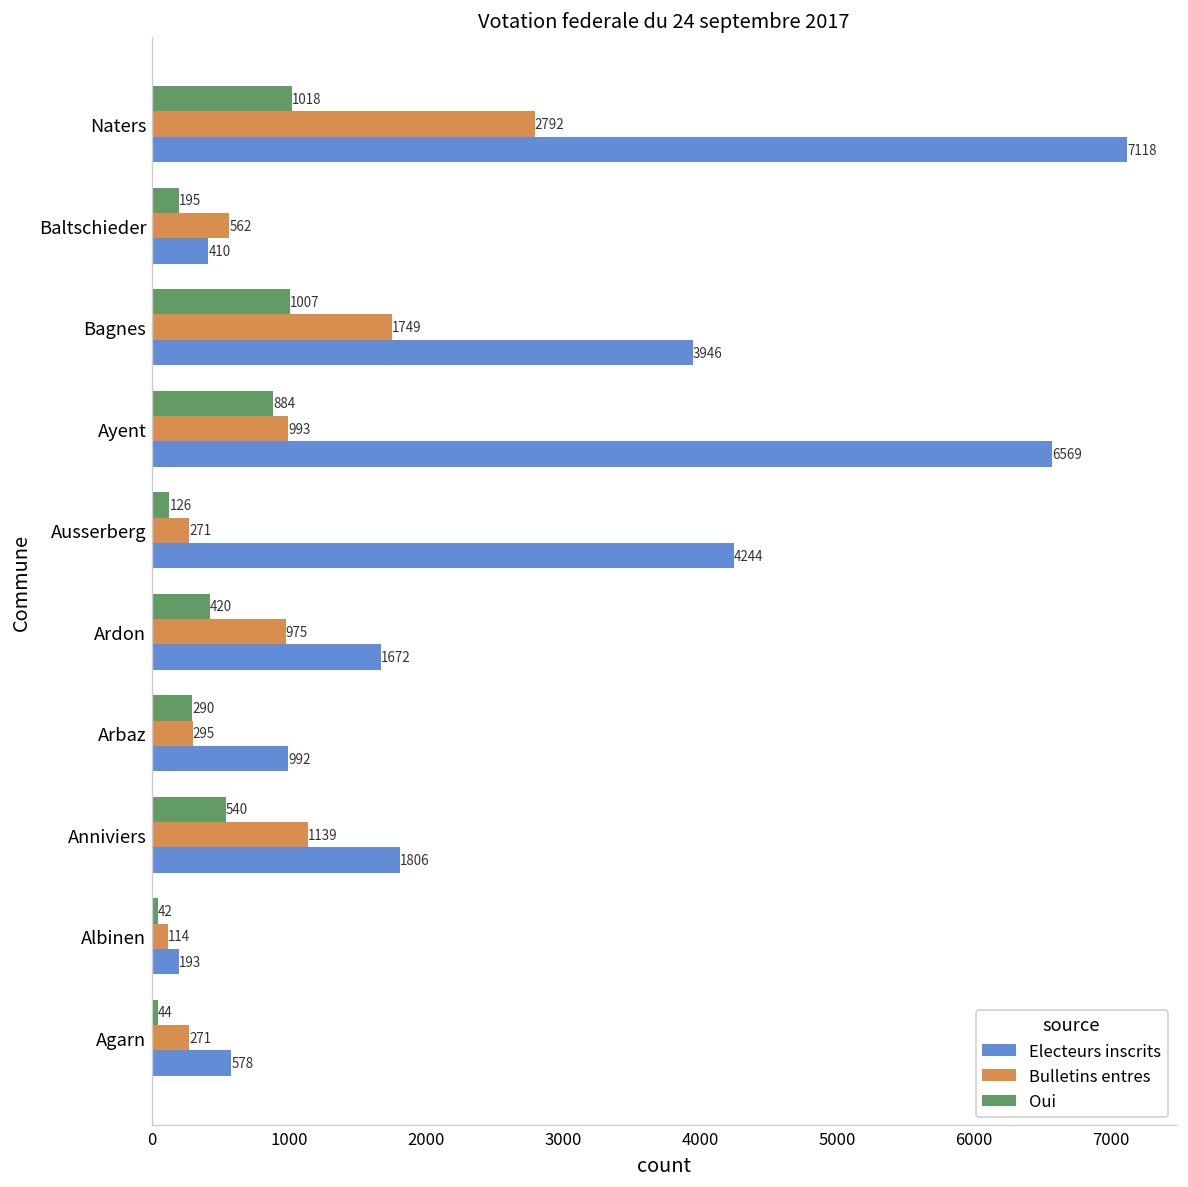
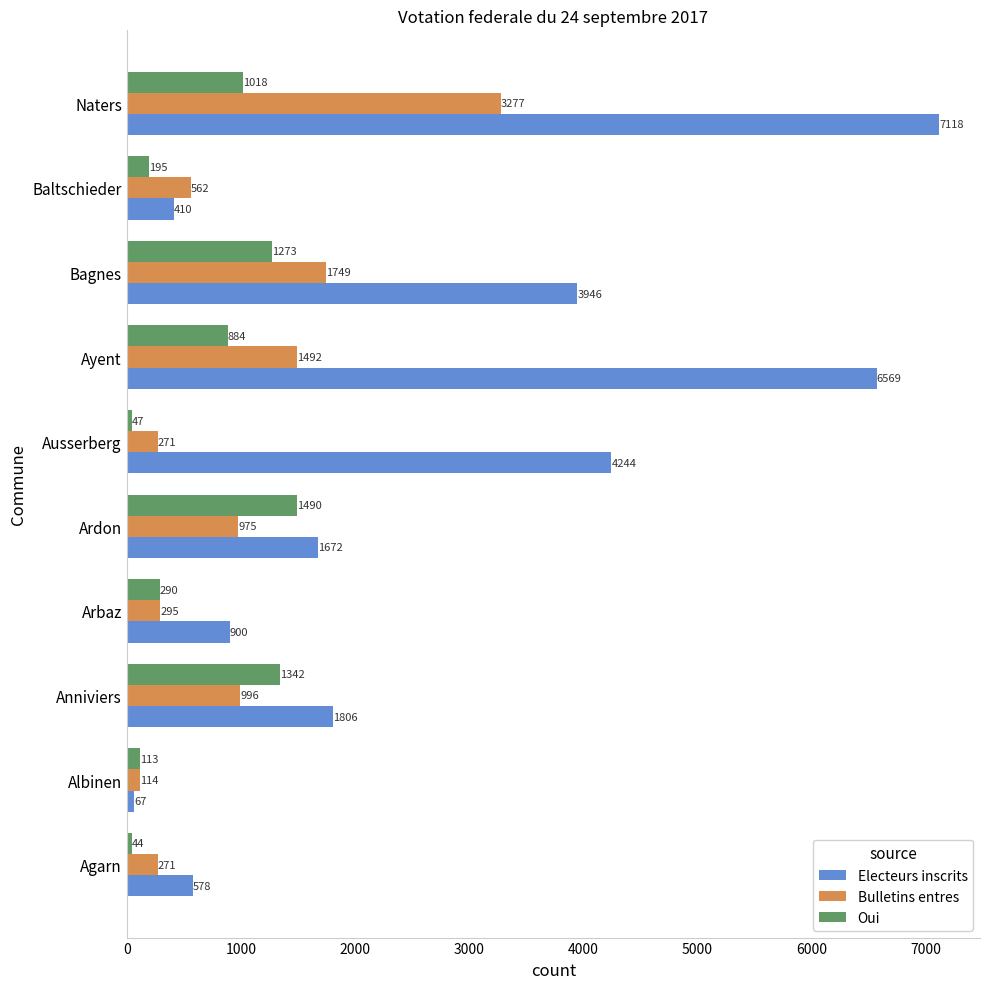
Bulletins entres, Naters: 2792 -> 3277
Oui, Bagnes: 1007 -> 1273
Bulletins entres, Ayent: 993 -> 1492
Oui, Ausserberg: 126 -> 47
Oui, Ardon: 420 -> 1490
Electeurs inscrits, Arbaz: 992 -> 900
Oui, Anniviers: 540 -> 1342
Bulletins entres, Anniviers: 1139 -> 996
Oui, Albinen: 42 -> 113
Electeurs inscrits, Albinen: 193 -> 67
